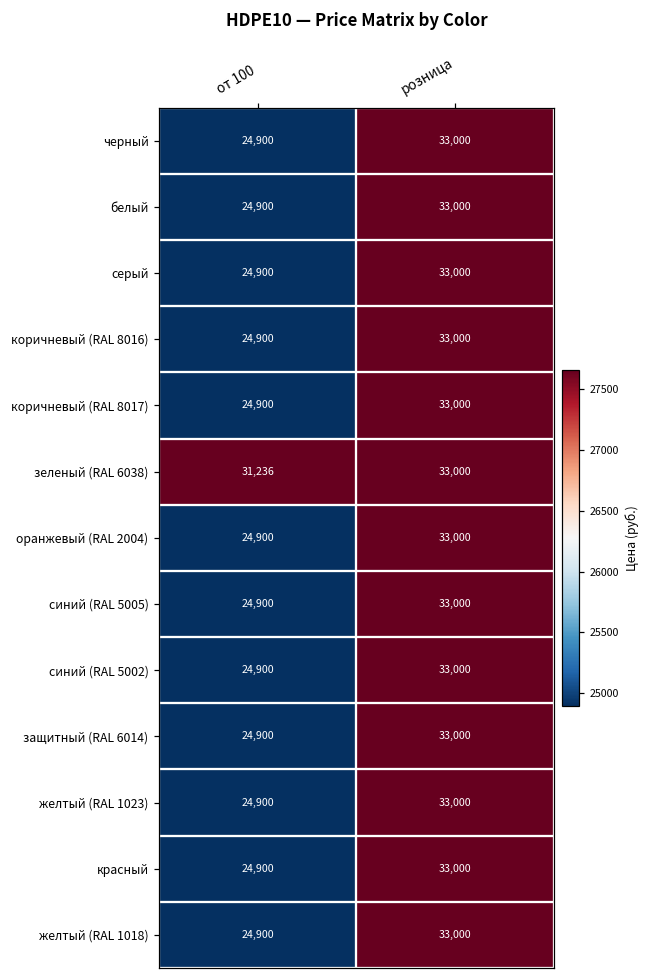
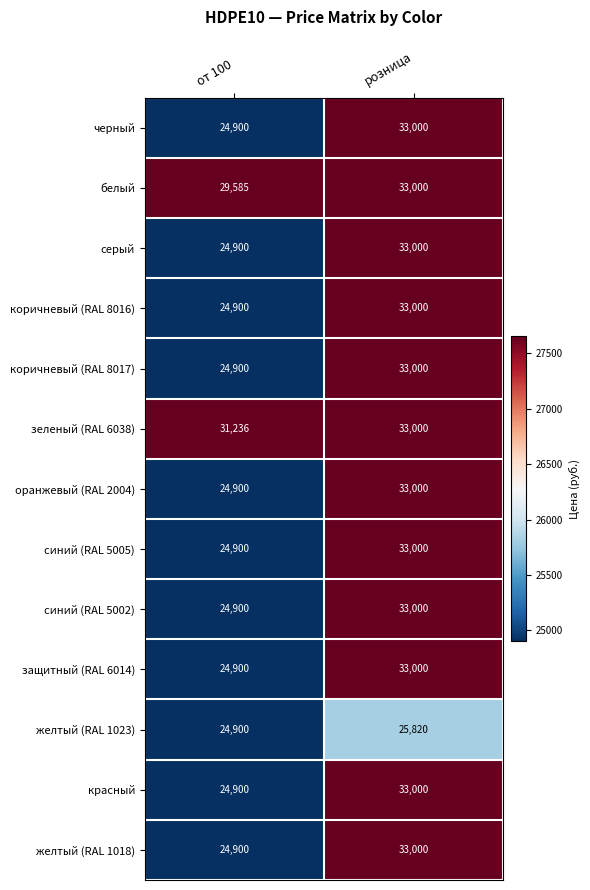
белый, от 100: 24,900 -> 29,585
желтый (RAL 1023), розница: 33,000 -> 25,820
